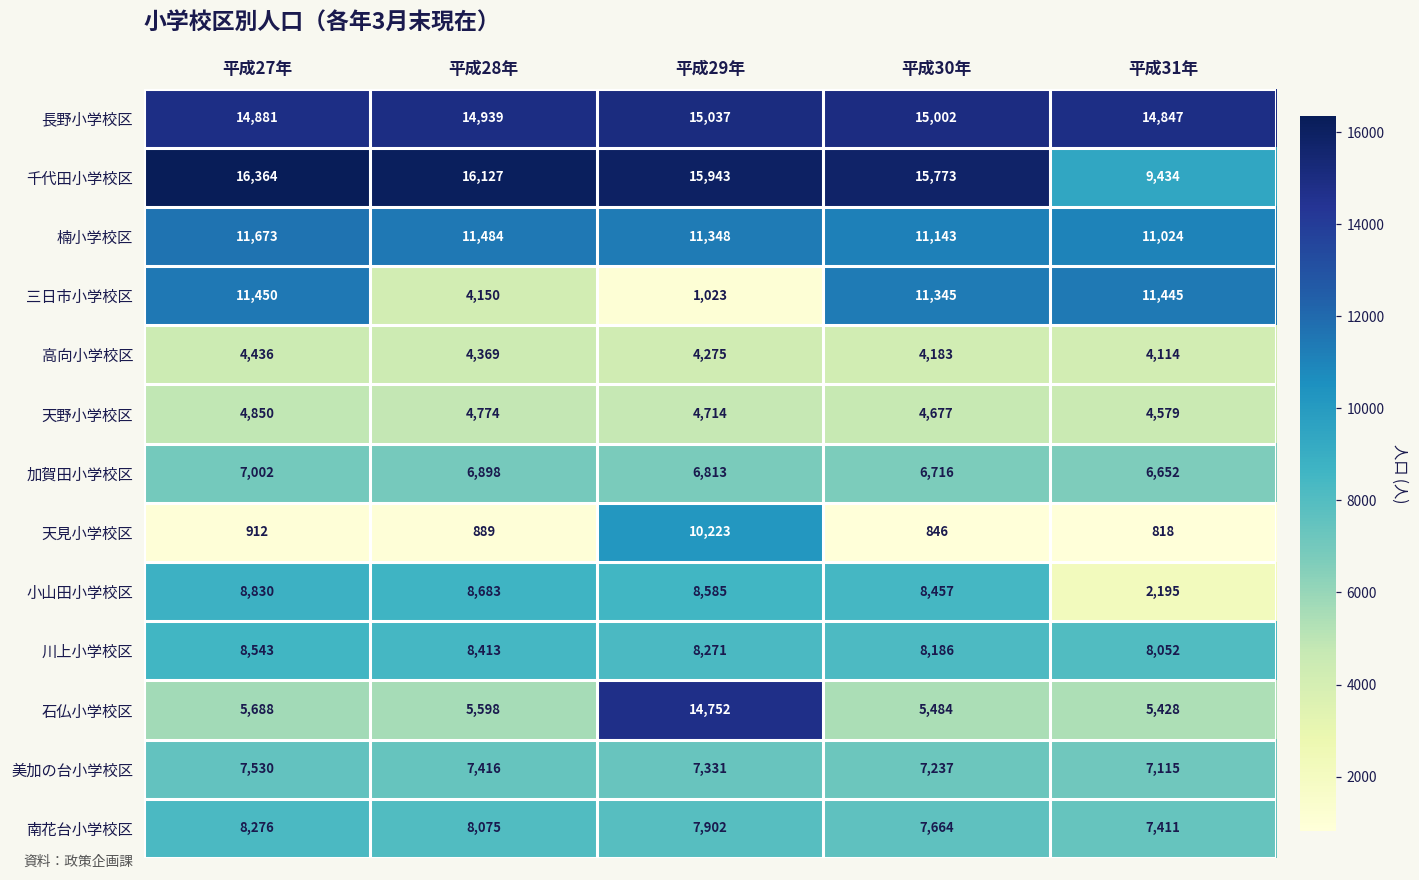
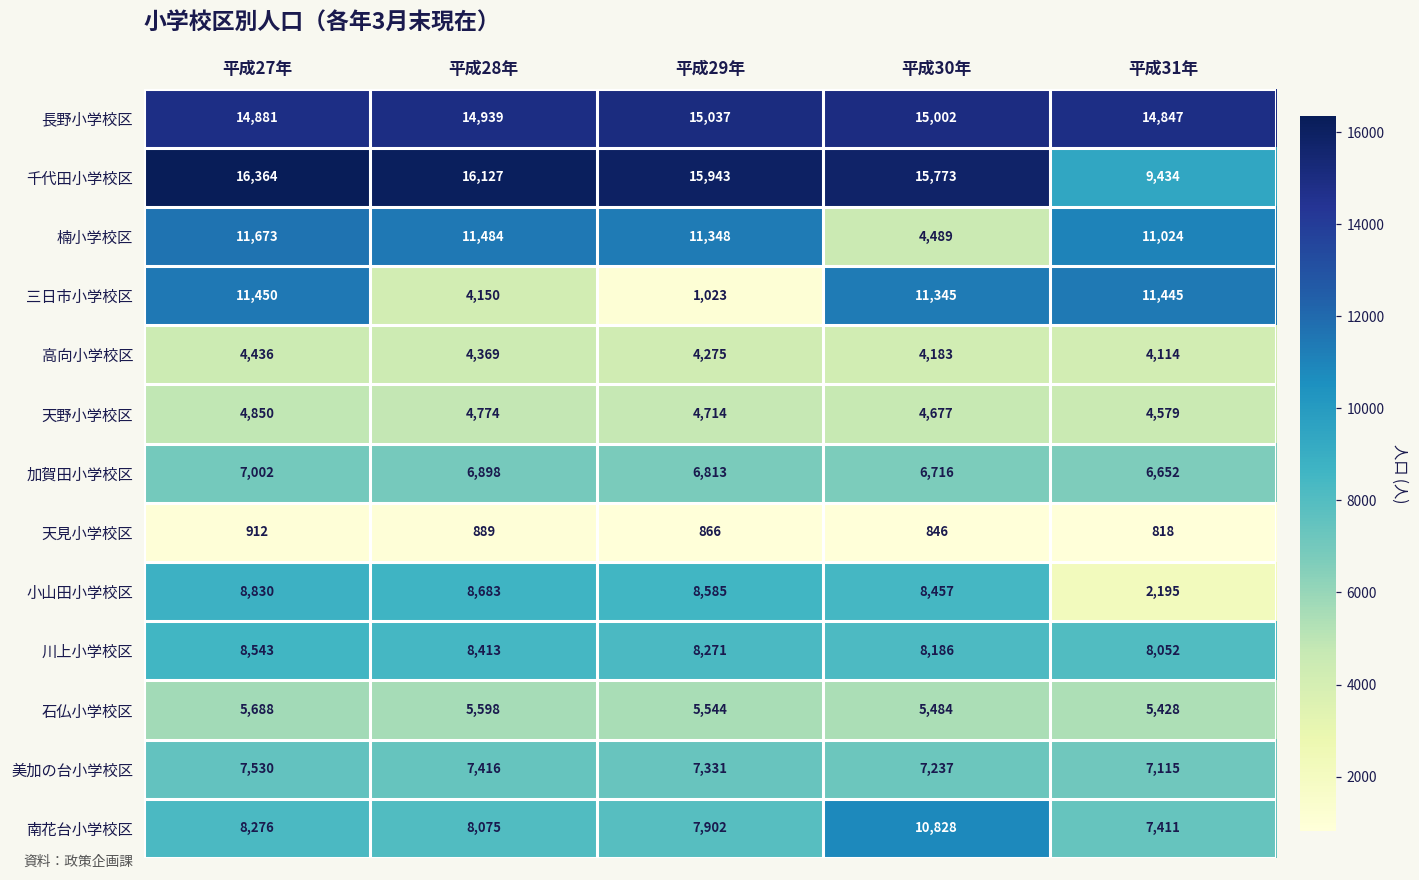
楠小学校区, 平成30年: 11,143 -> 4,489
天見小学校区, 平成29年: 10,223 -> 866
石仏小学校区, 平成29年: 14,752 -> 5,544
南花台小学校区, 平成30年: 7,664 -> 10,828
